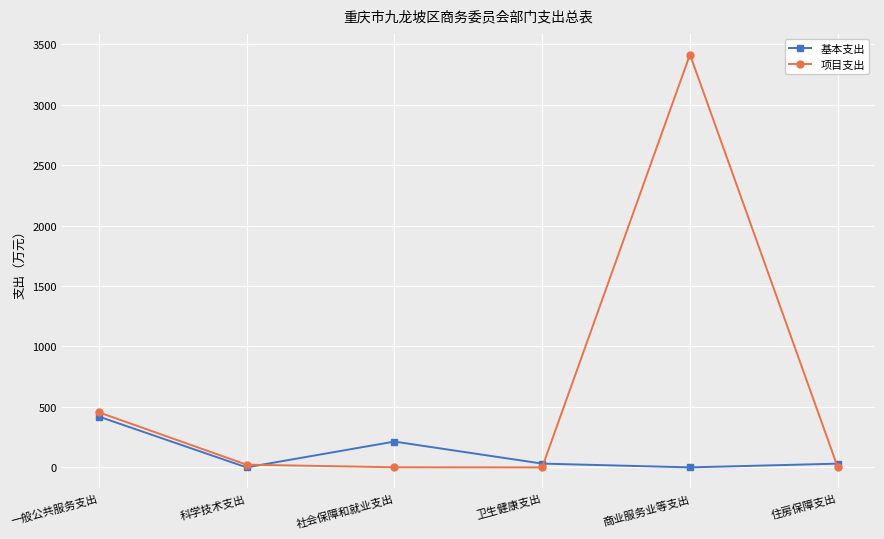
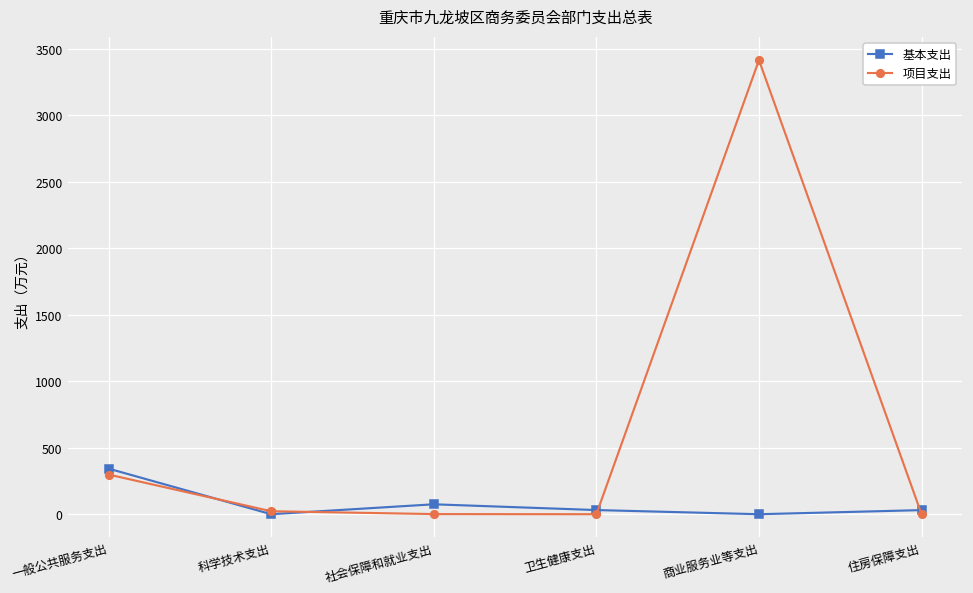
基本支出, 一般公共服务支出: 420 -> 340
项目支出, 一般公共服务支出: 460 -> 300
基本支出, 社会保障和就业支出: 210 -> 70
